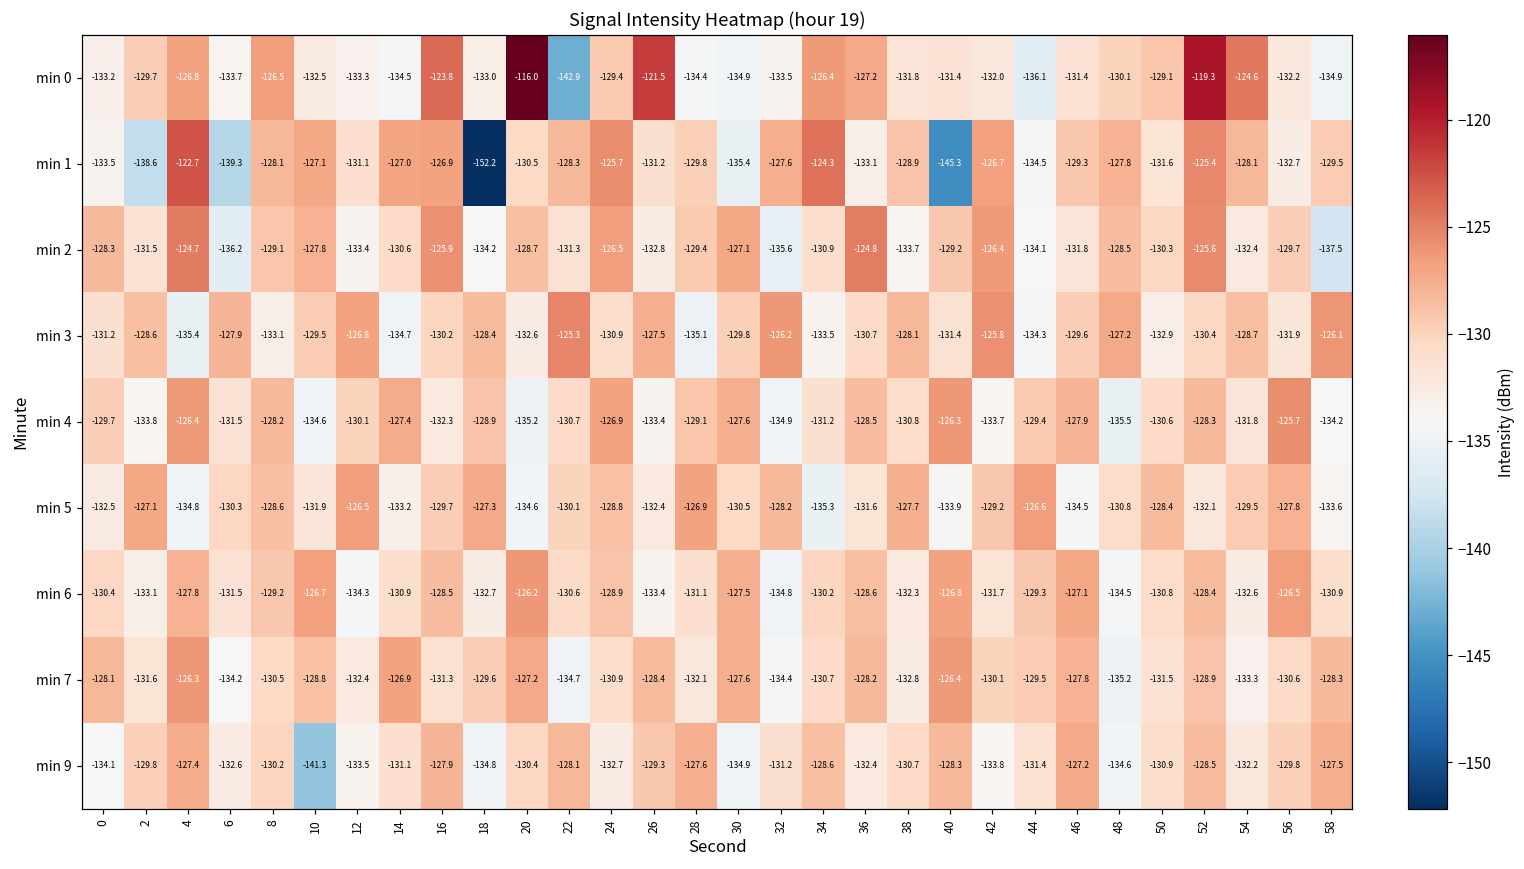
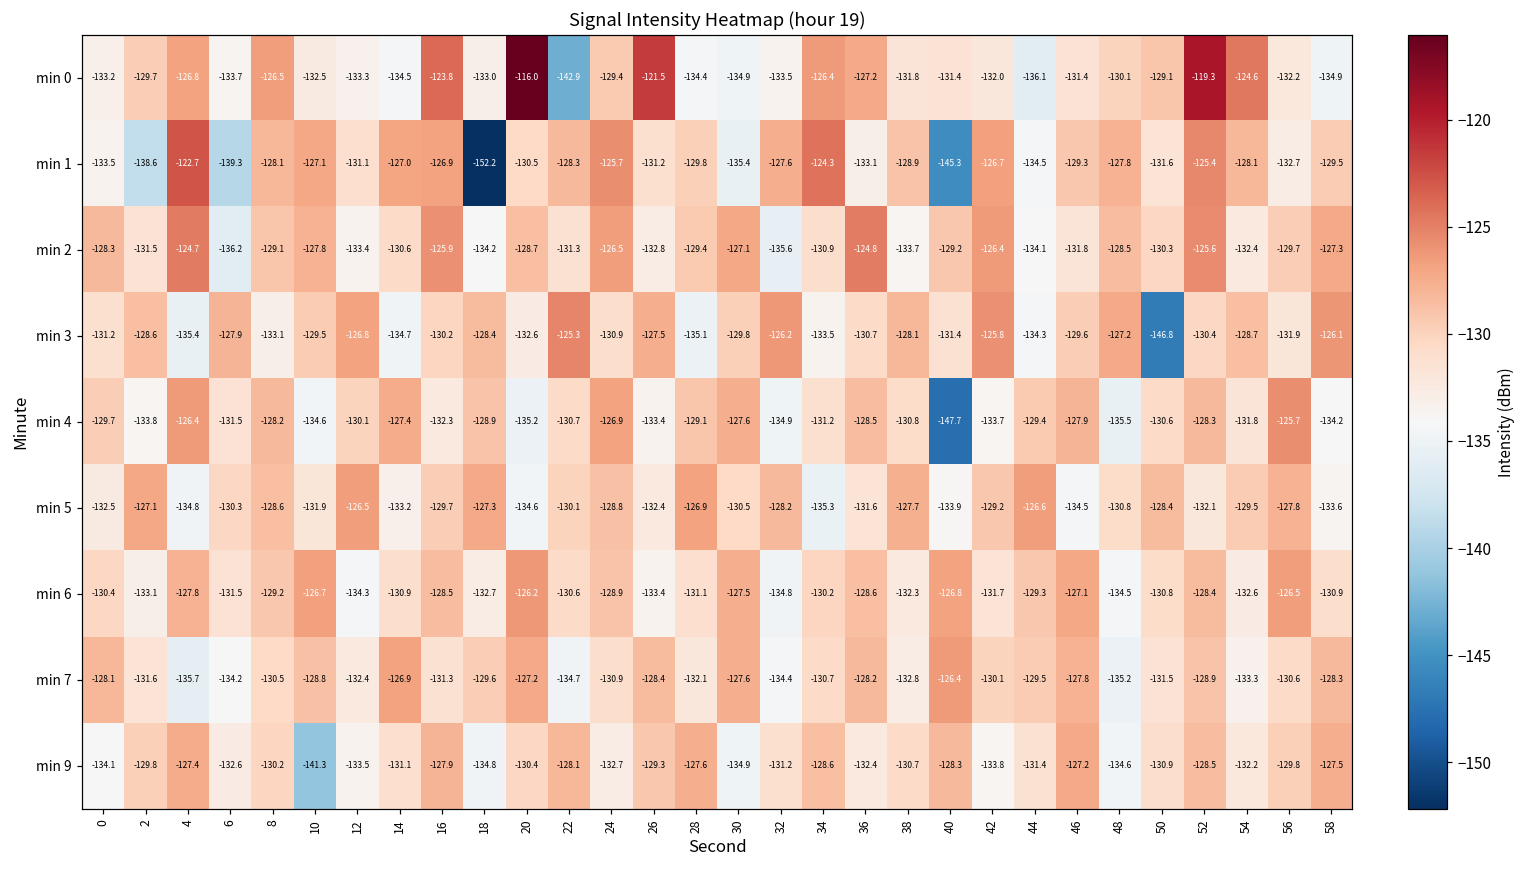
min 2, 58: -137.5 -> -127.3
min 3, 50: -132.9 -> -146.8
min 4, 40: -126.3 -> -147.7
min 7, 4: -126.3 -> -135.7
